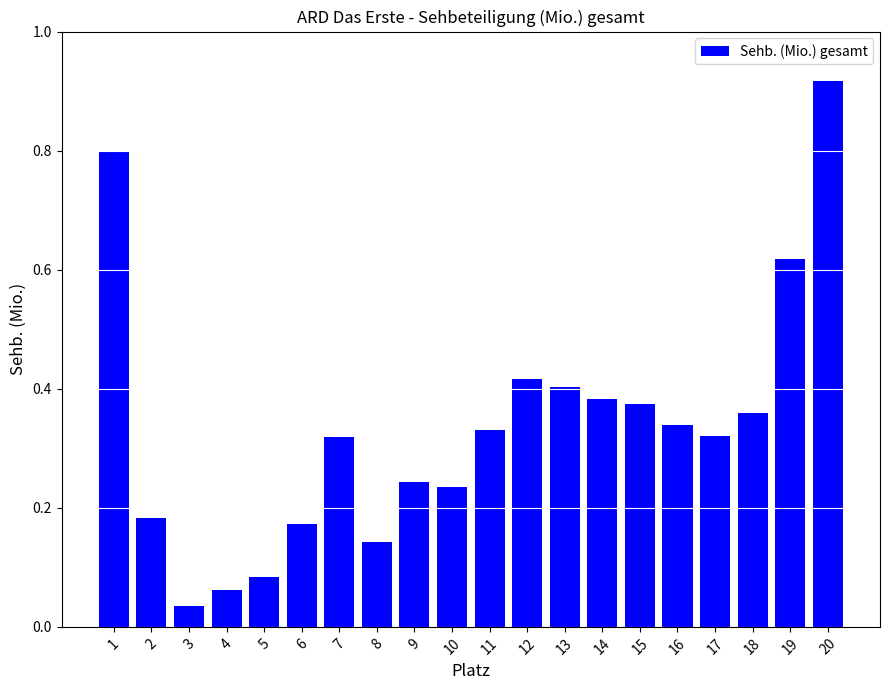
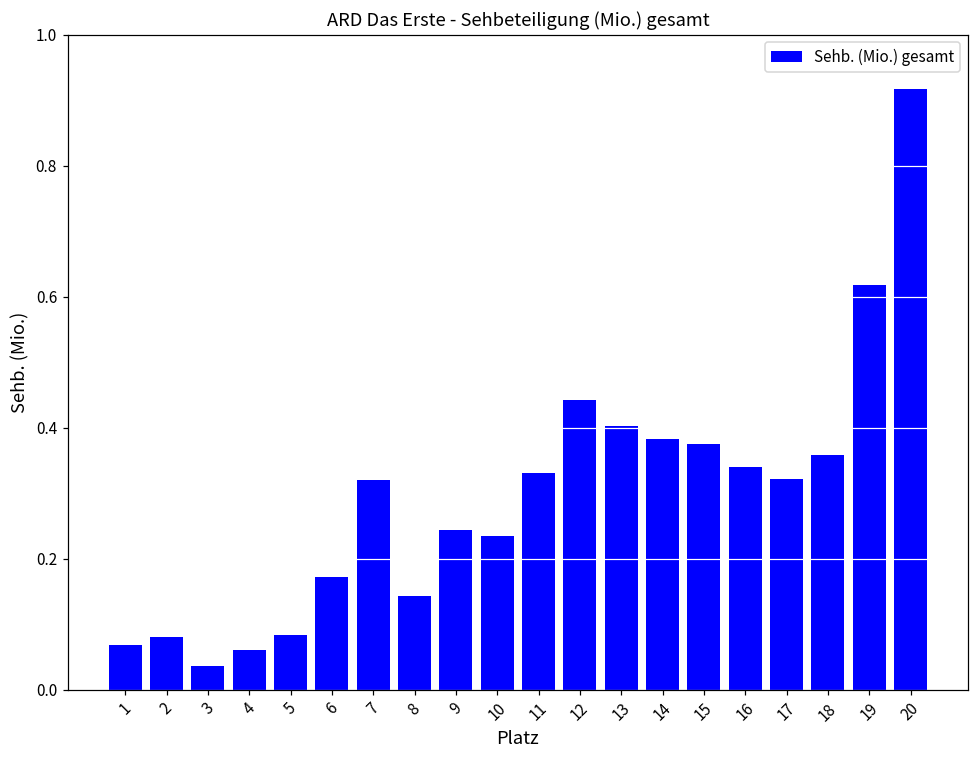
1: 0.80 -> 0.07
2: 0.18 -> 0.08
12: 0.42 -> 0.44
